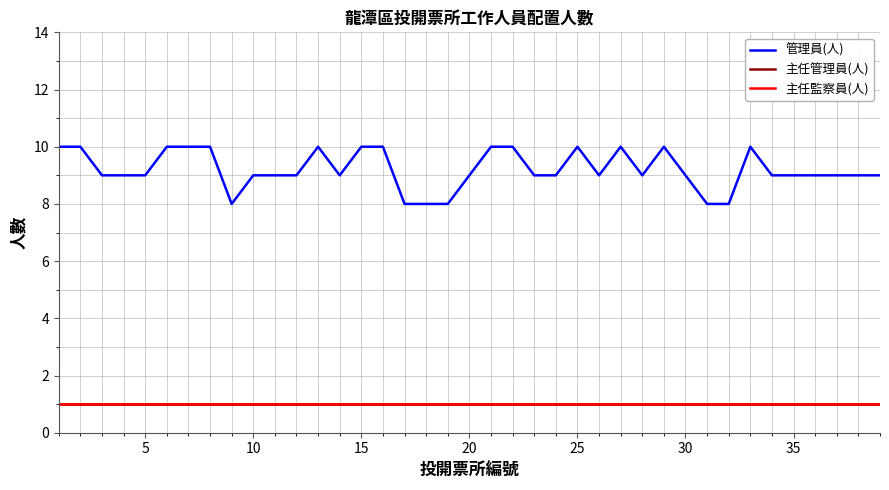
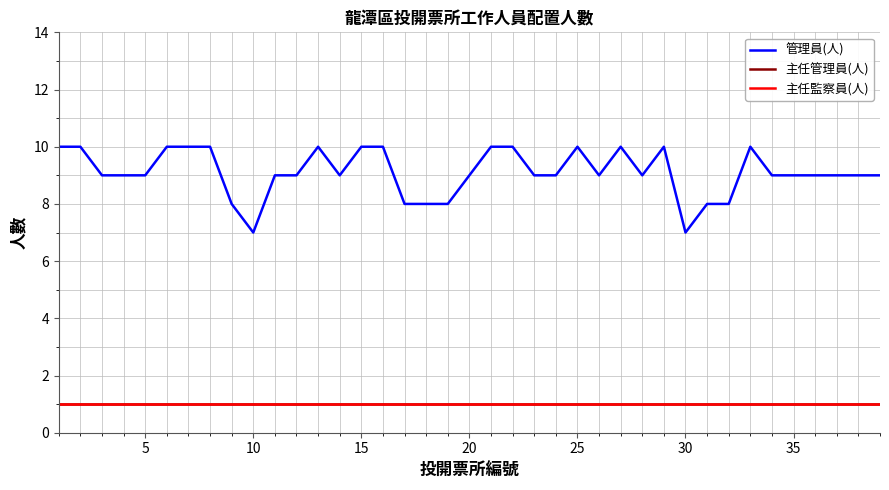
管理員(人), 10: 9 -> 7
管理員(人), 30: 9 -> 7
